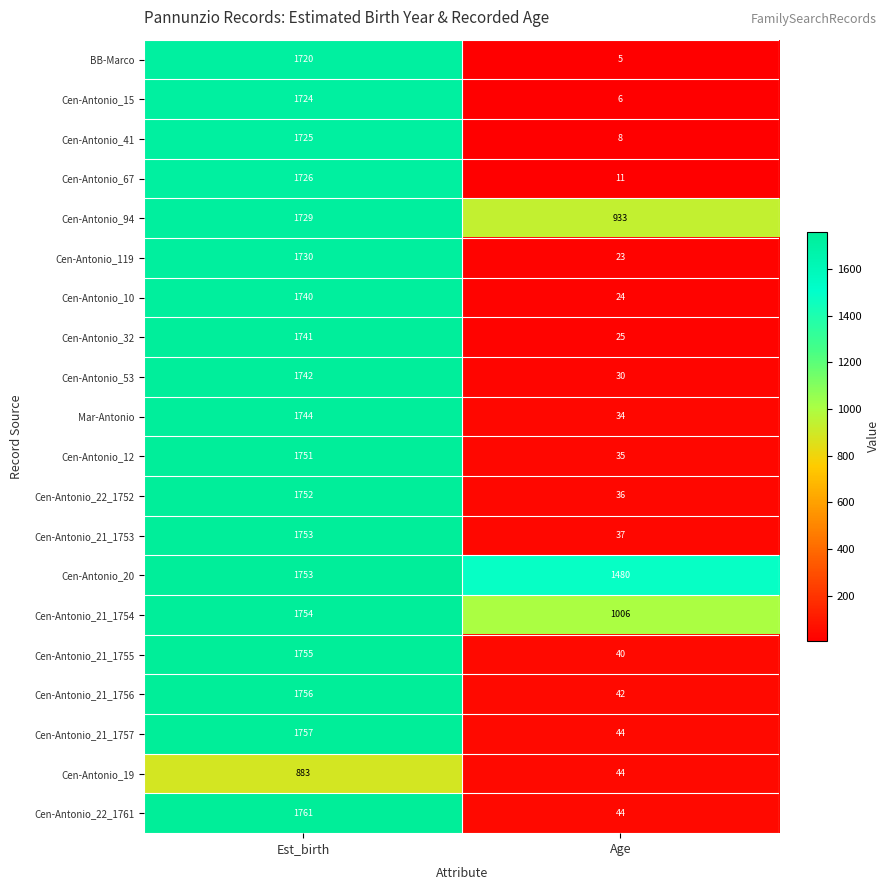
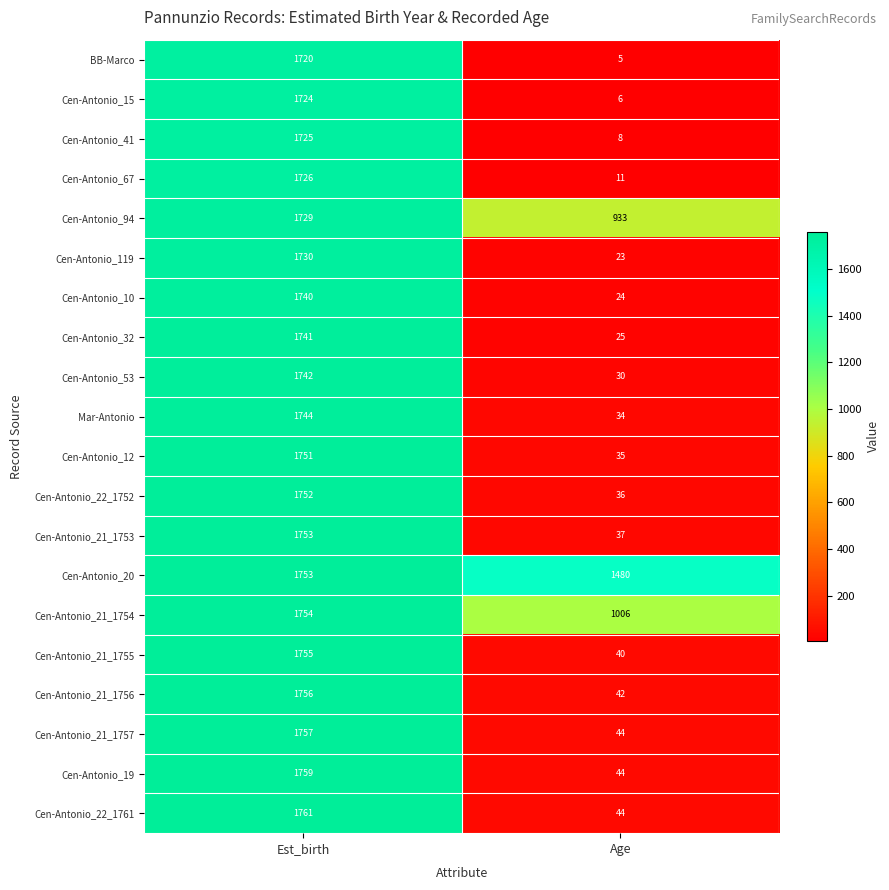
Cen-Antonio_19, Est_birth: 883 -> 1759
